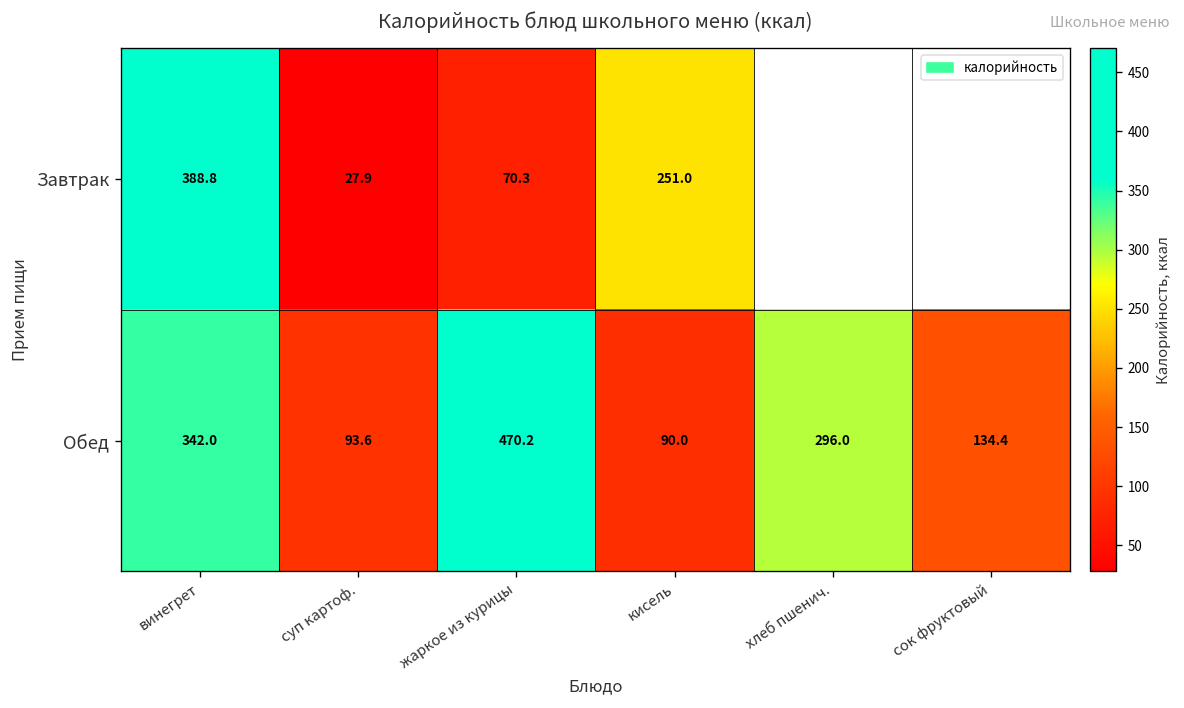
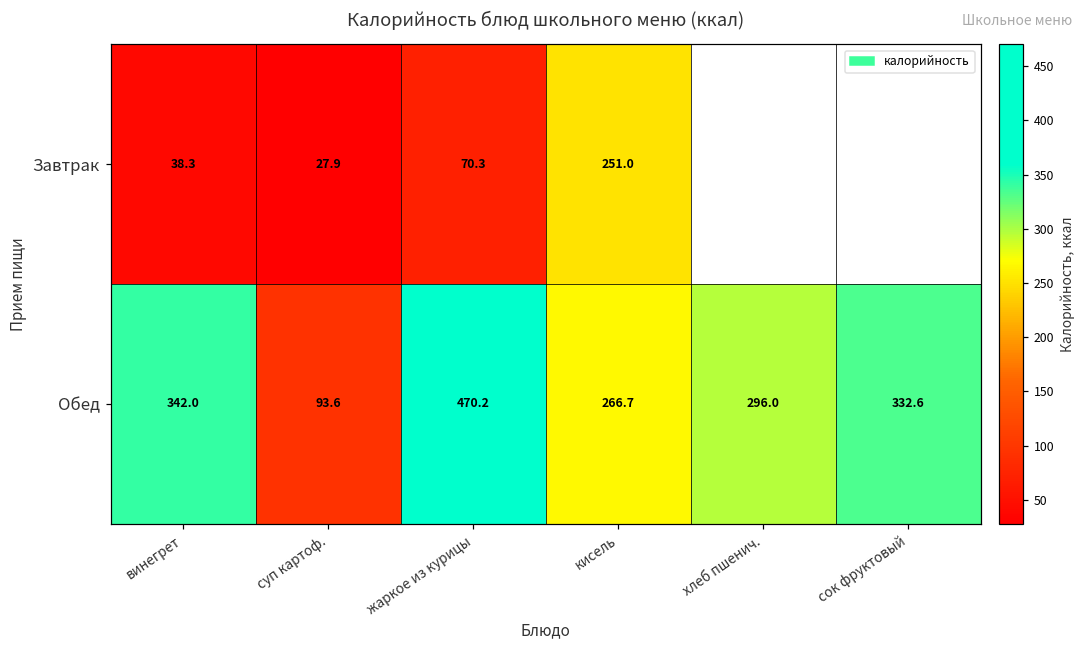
Завтрак, винегрет: 388.8 -> 38.3
Обед, кисель: 90.0 -> 266.7
Обед, сок фруктовый: 134.4 -> 332.6
